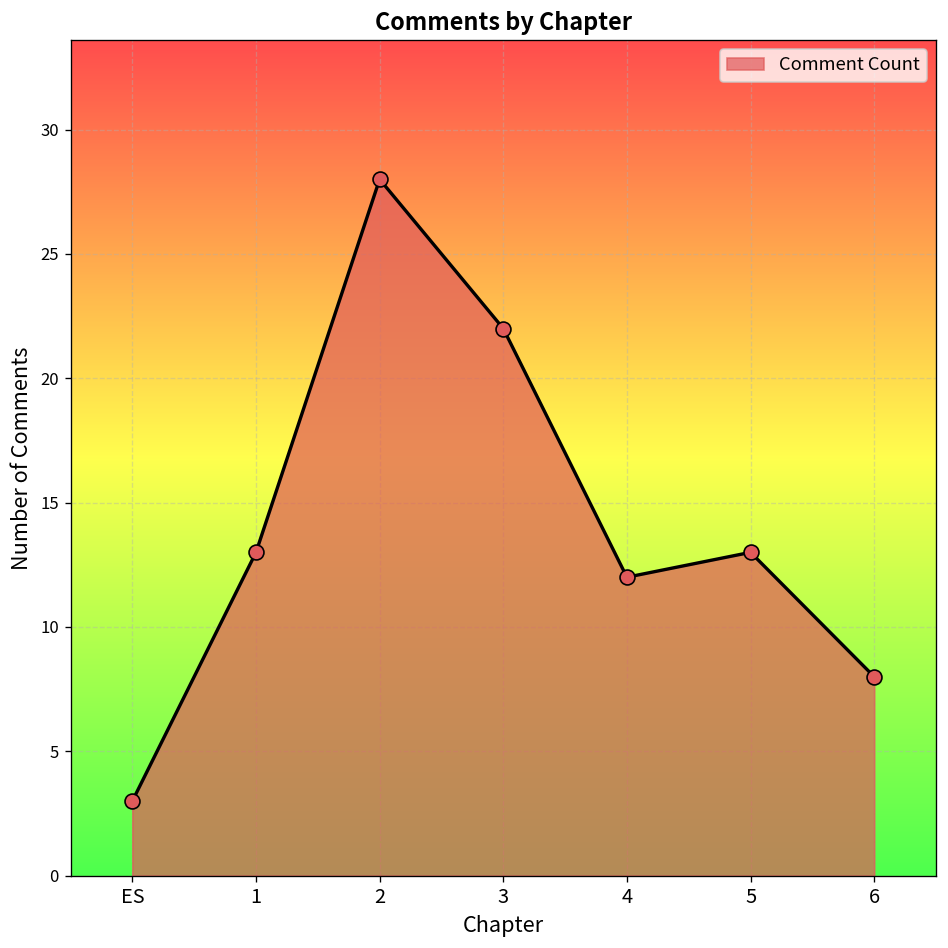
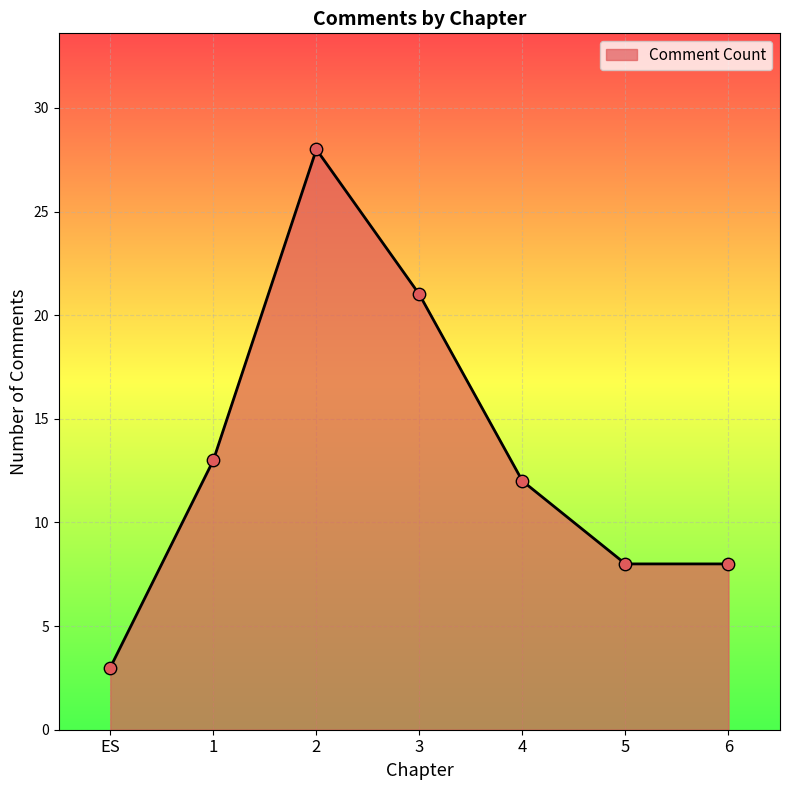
3: 22 -> 21
5: 13 -> 8
